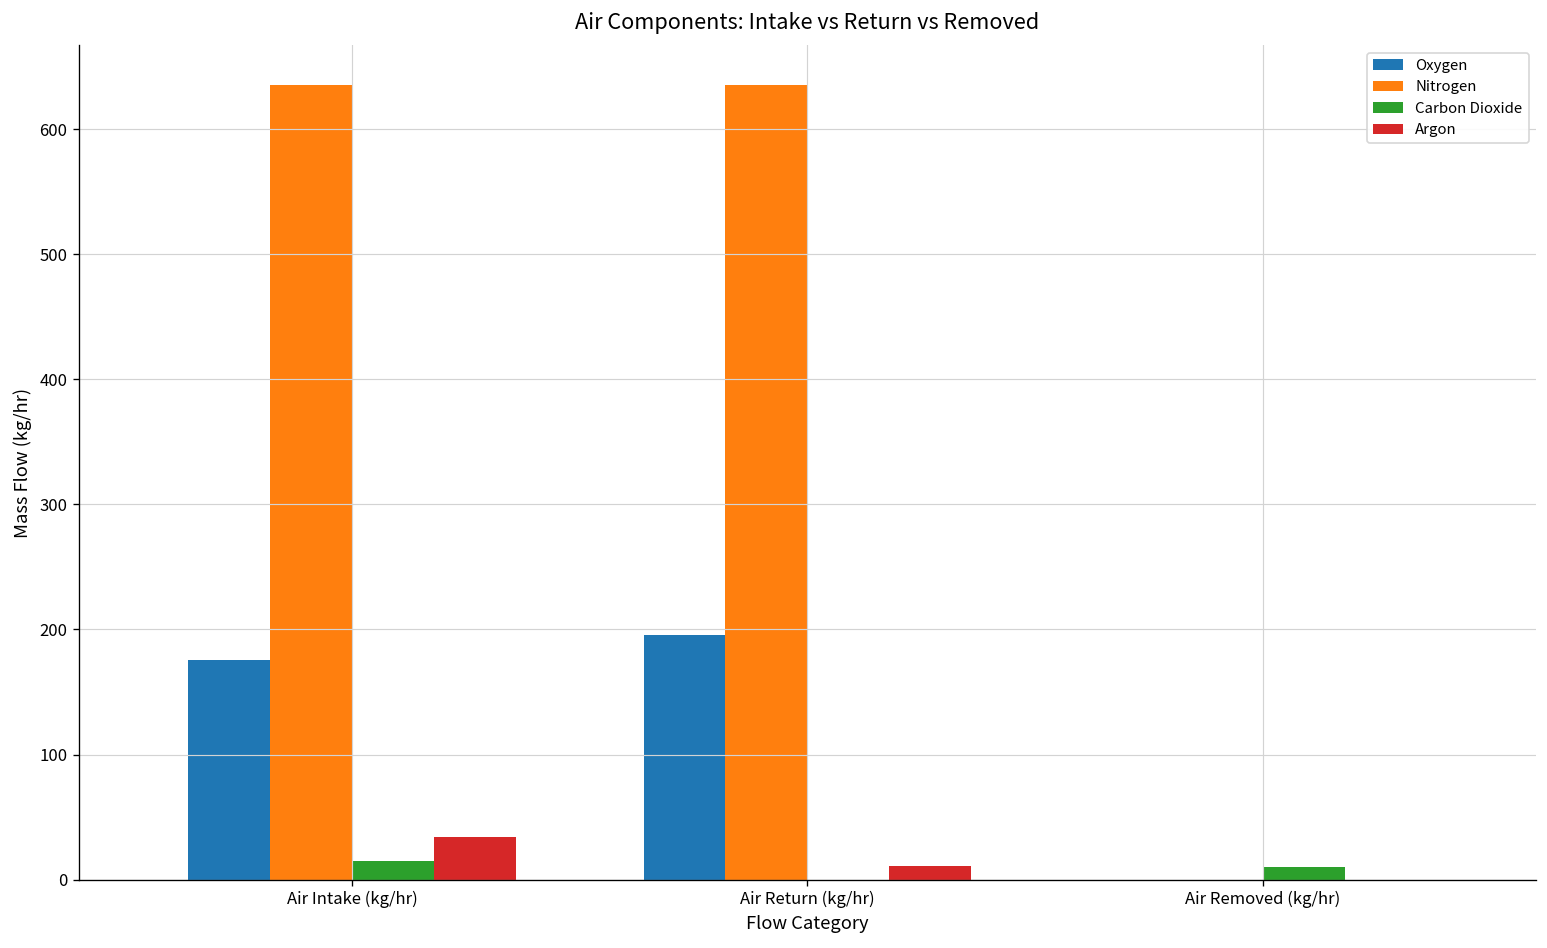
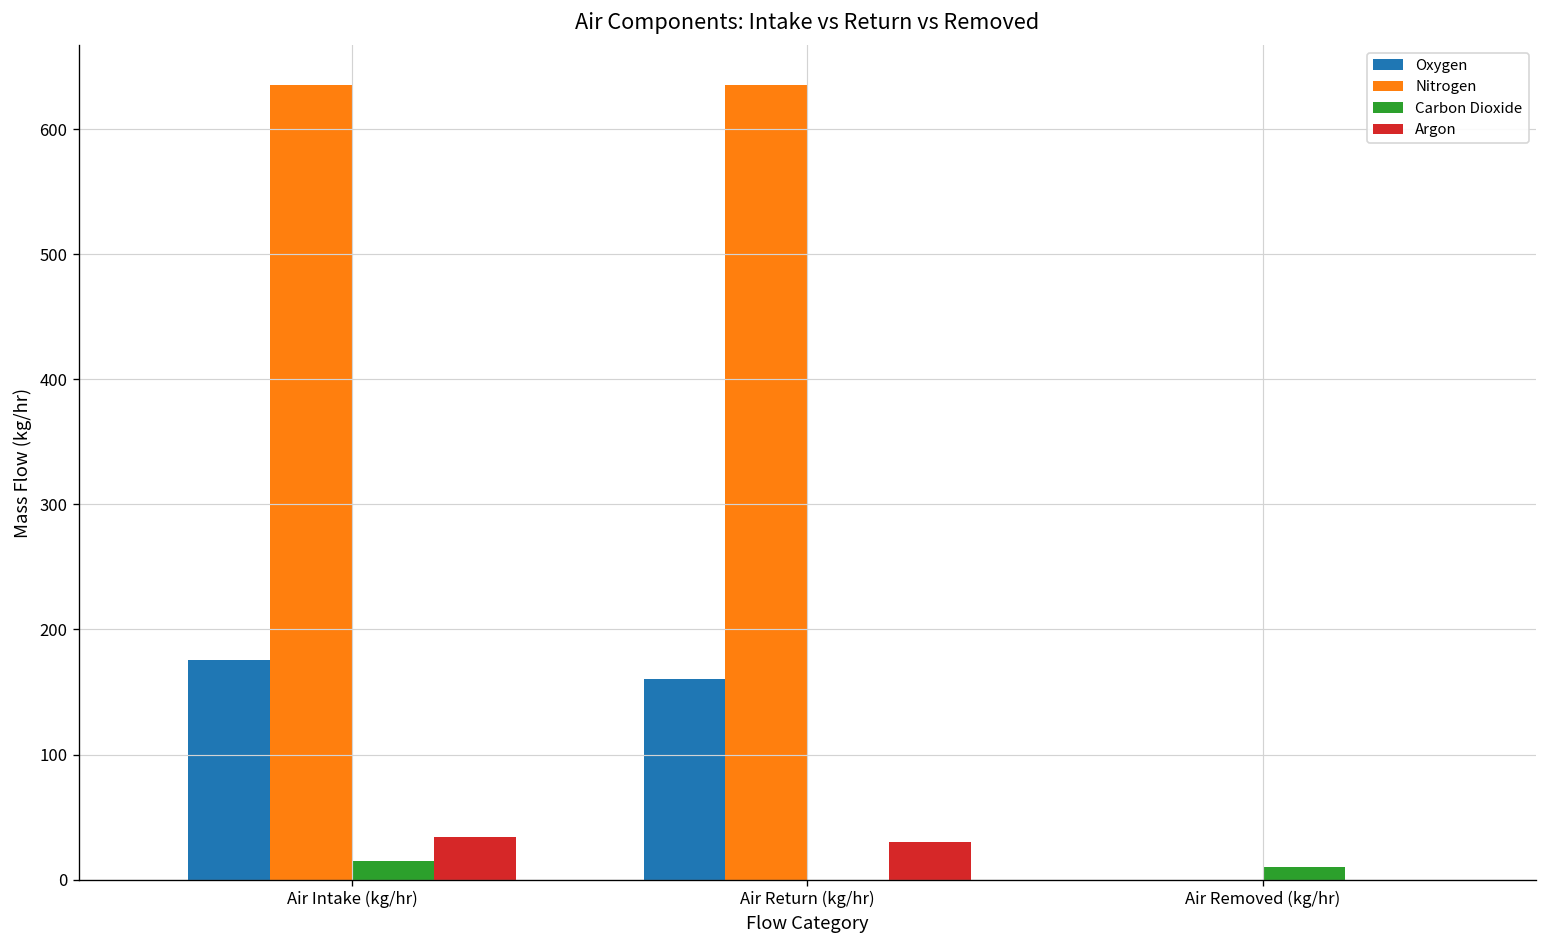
Oxygen, Air Return (kg/hr): 195 -> 160
Argon, Air Return (kg/hr): 11 -> 30
